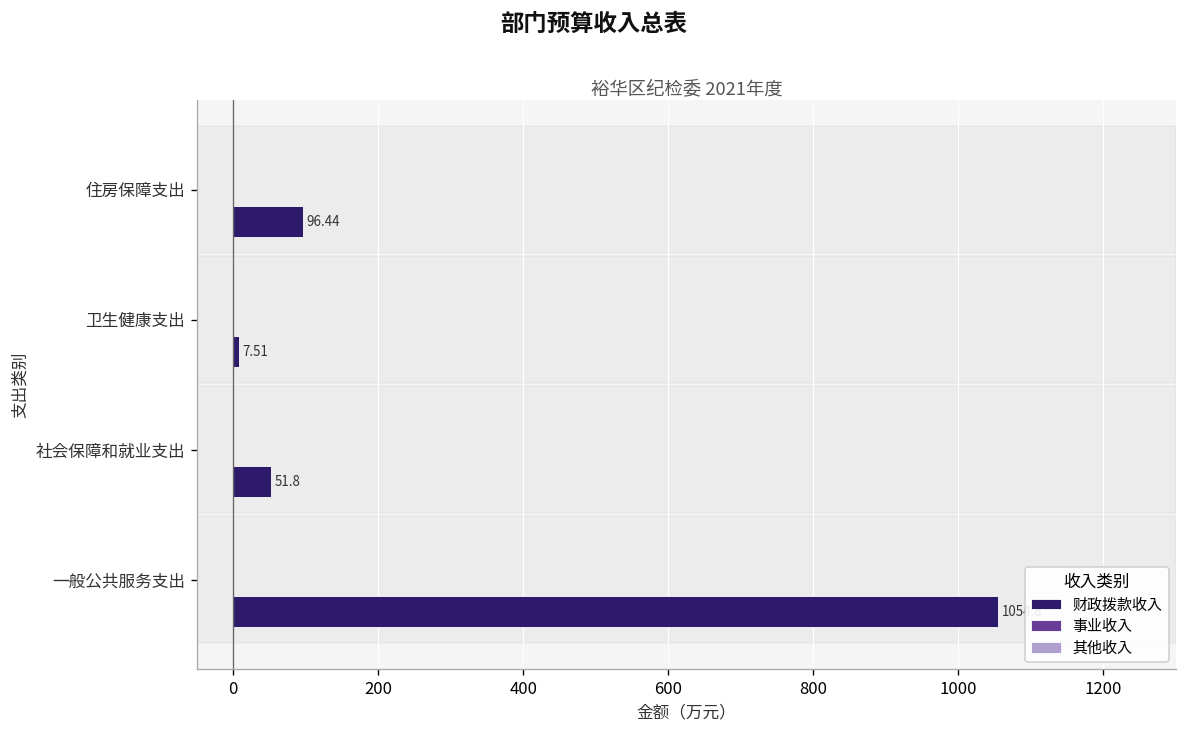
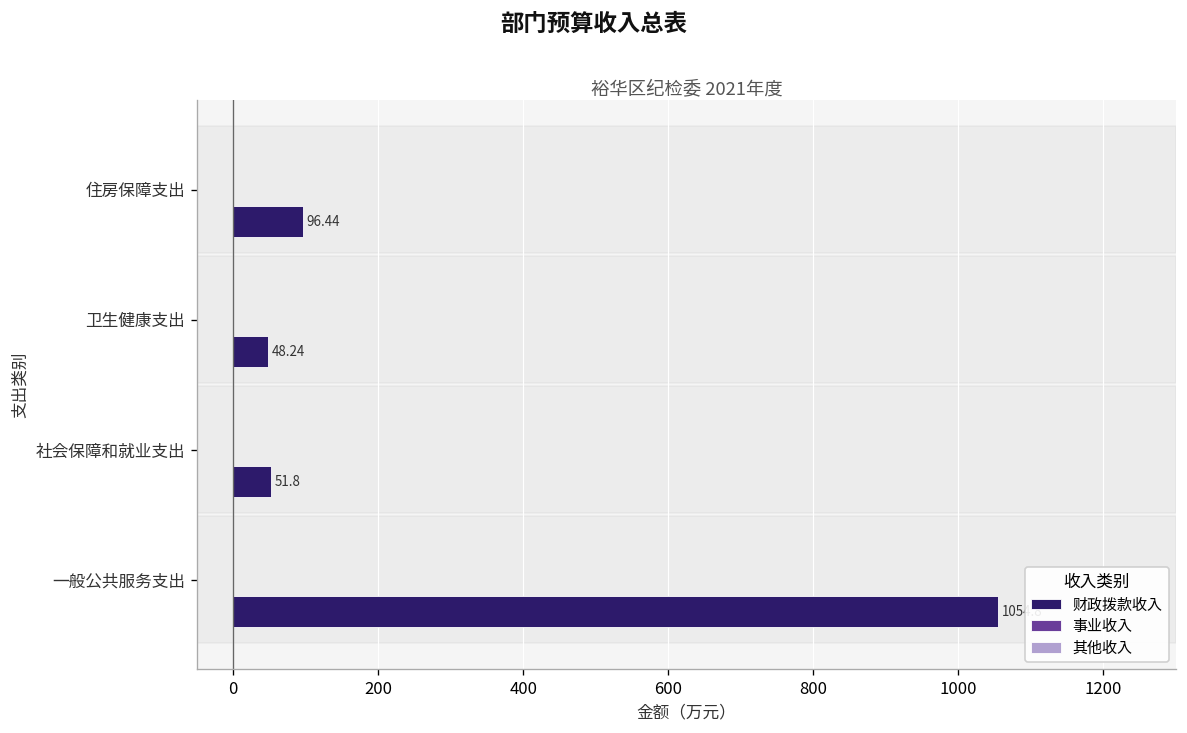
财政拨款收入, 卫生健康支出: 7.51 -> 48.24
